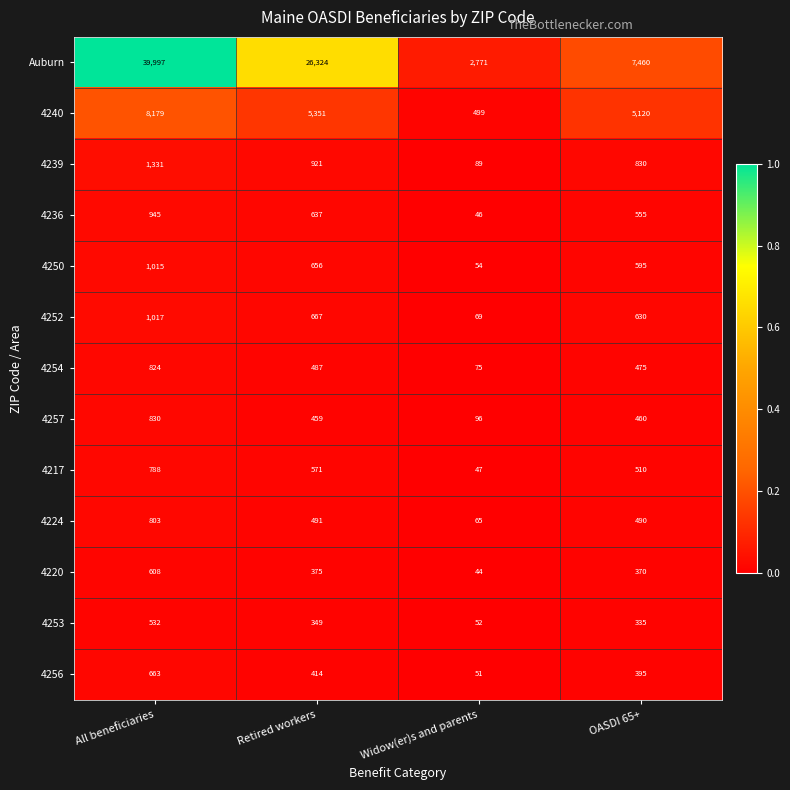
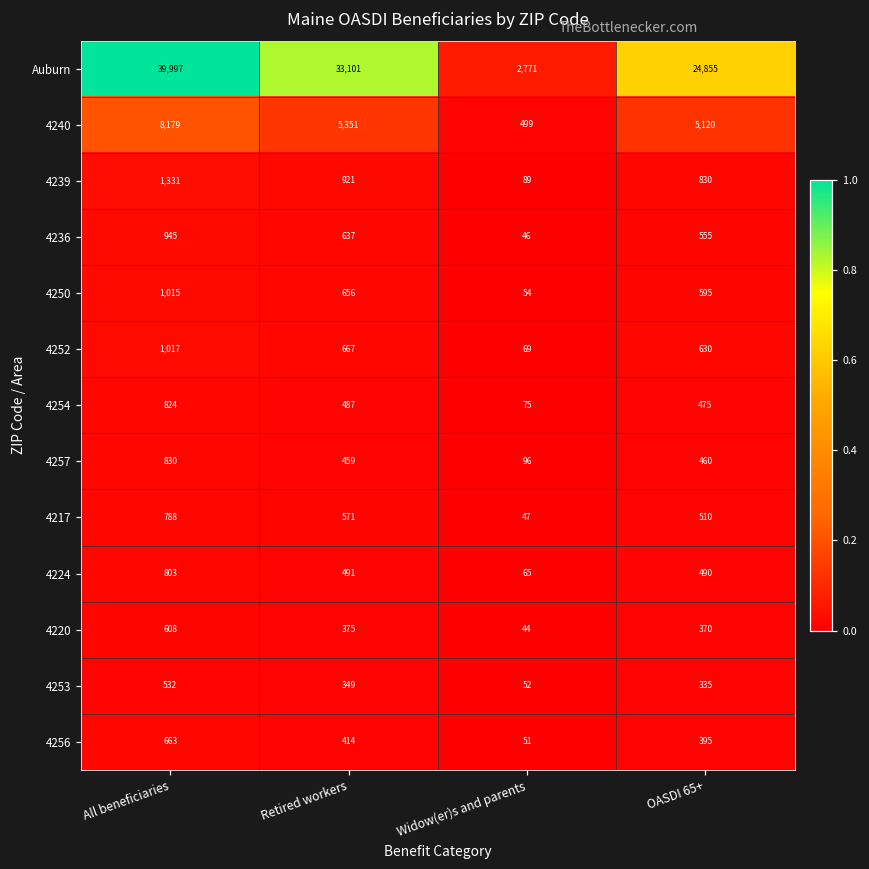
Auburn, Retired workers: 26,324 -> 33,101
Auburn, OASDI 65+: 7,460 -> 24,855
